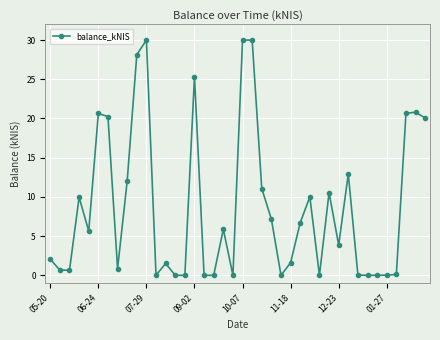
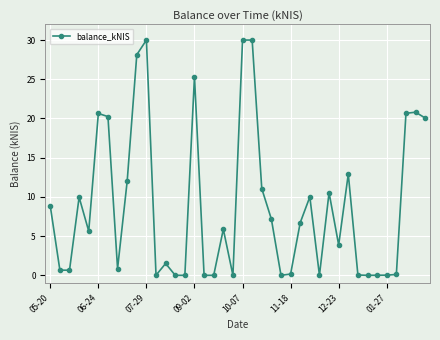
05-20: 2 -> 9
11-18: 2 -> 0
